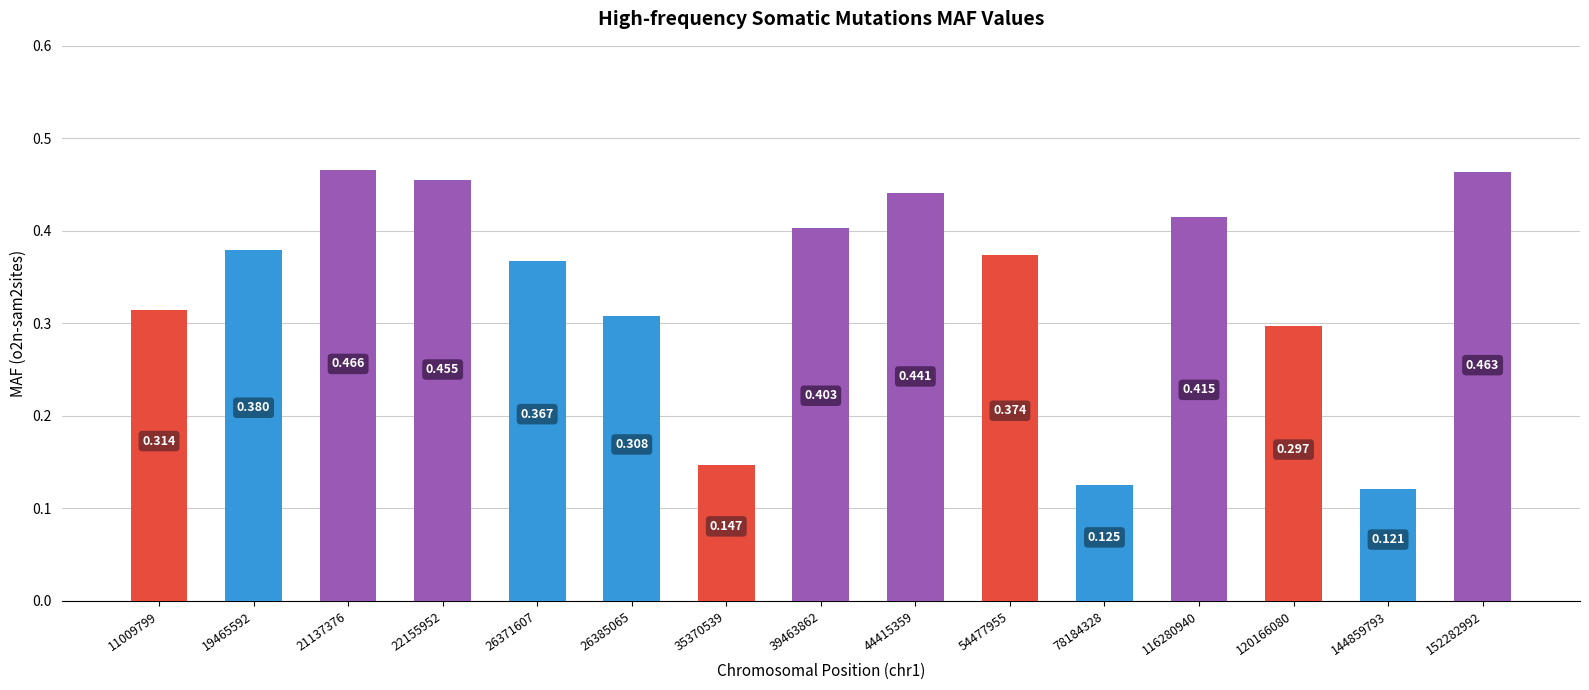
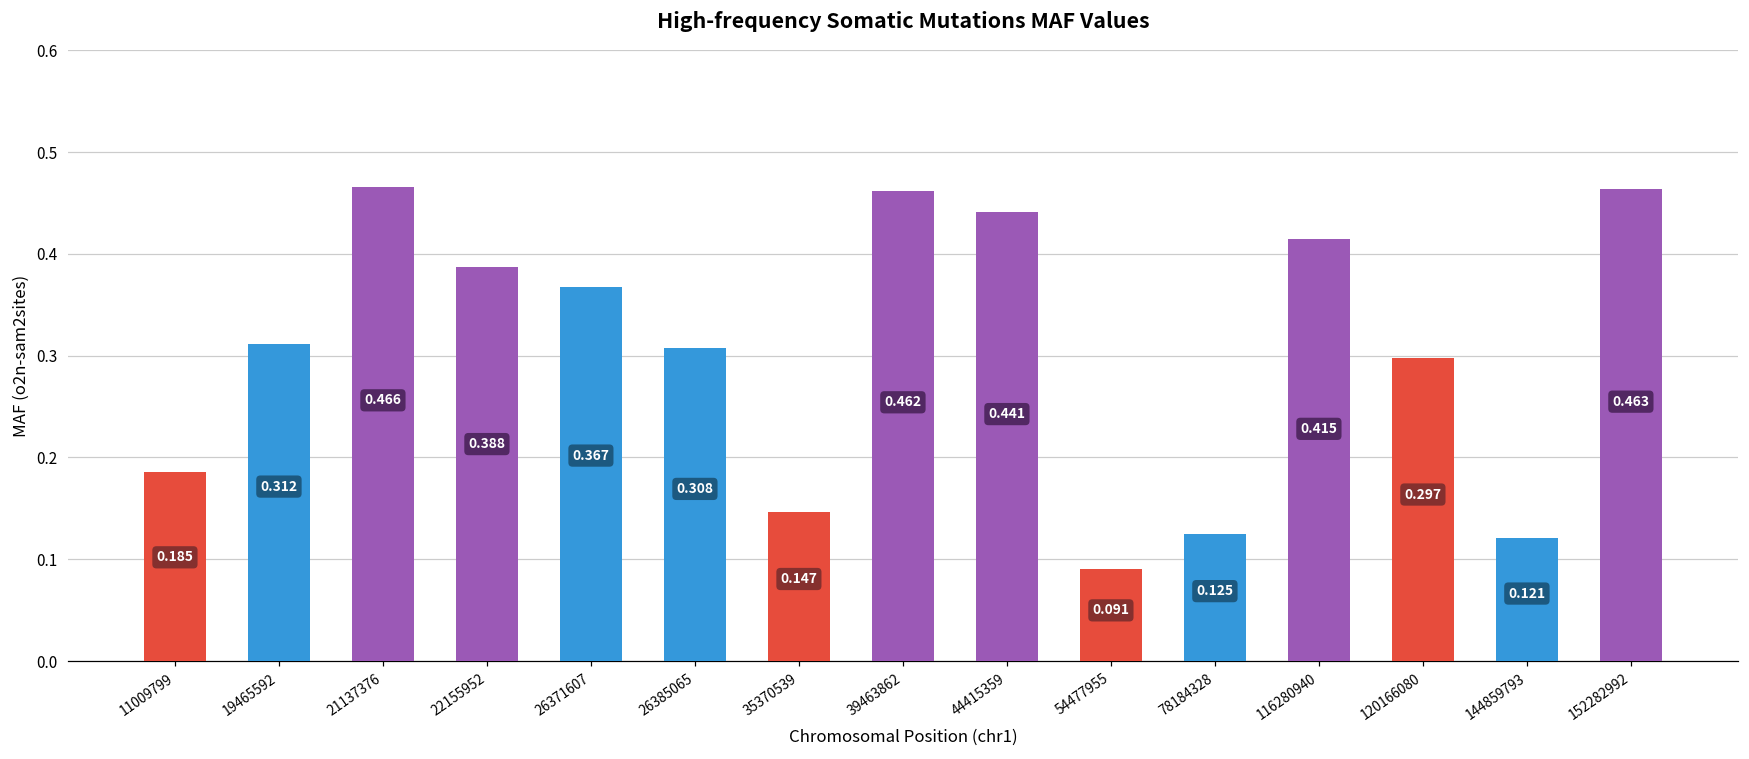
11009799: 0.314 -> 0.185
19465592: 0.380 -> 0.312
22155952: 0.455 -> 0.388
39463862: 0.403 -> 0.462
54477955: 0.374 -> 0.091
